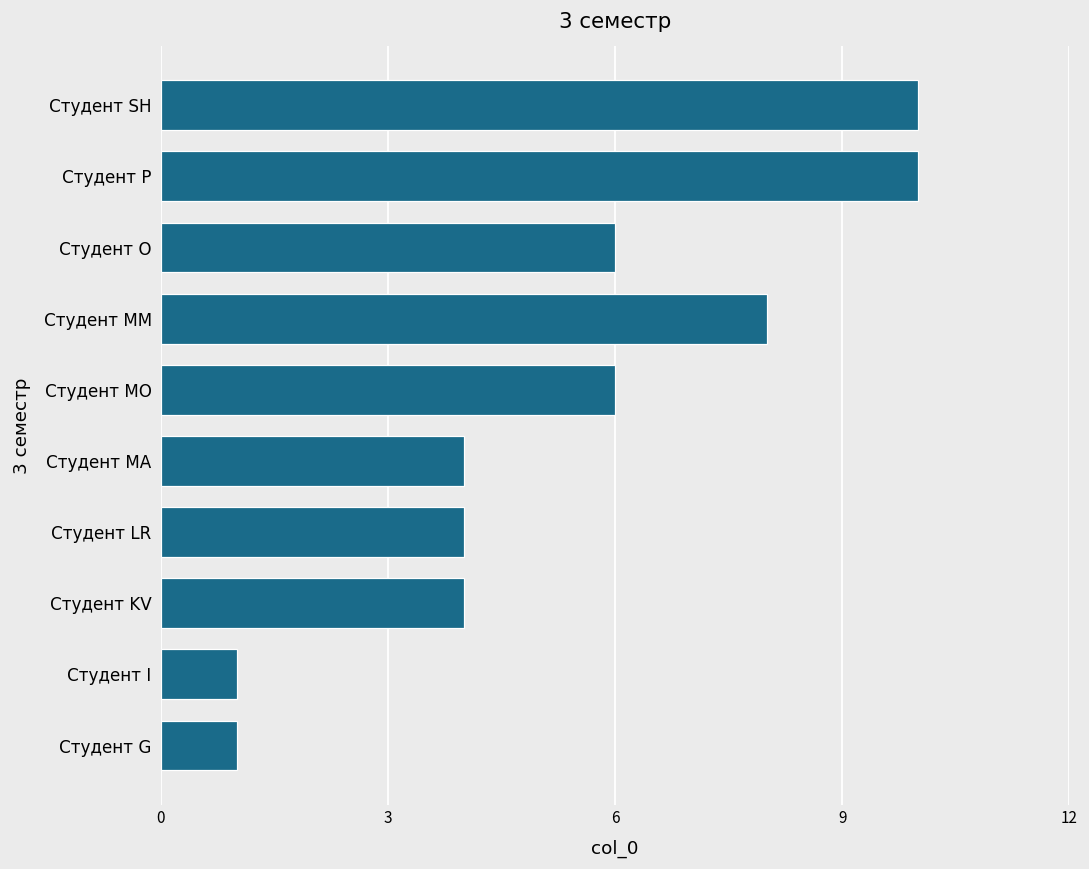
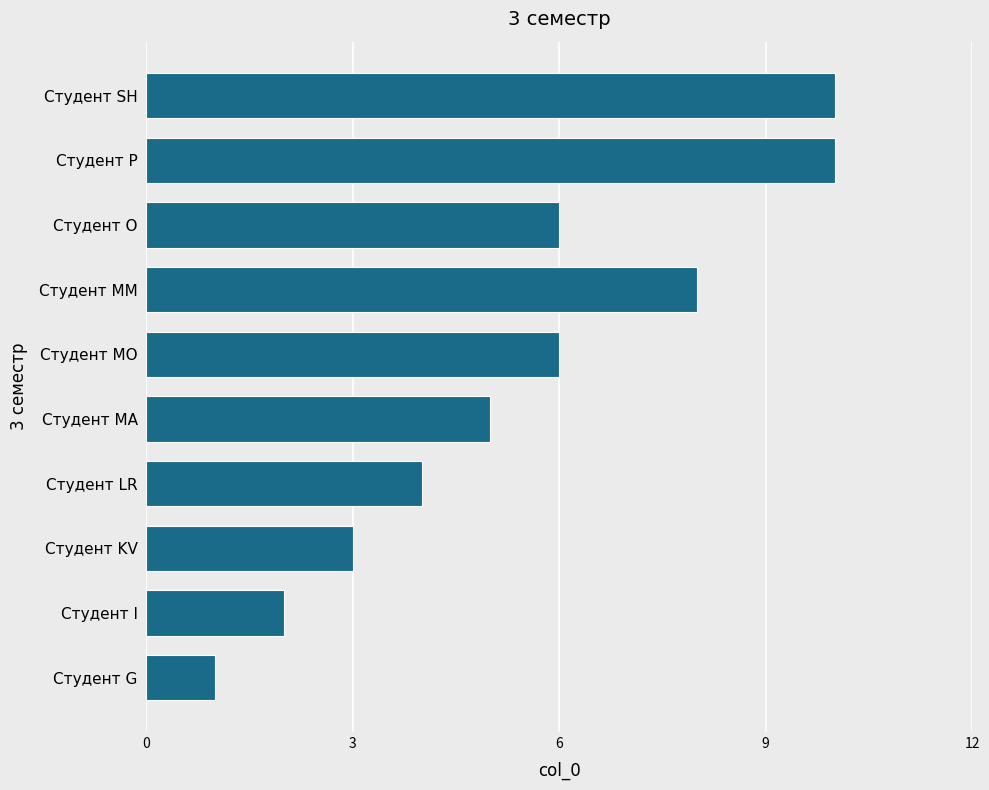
Студент MA: 4 -> 5
Студент KV: 4 -> 3
Студент I: 1 -> 2
